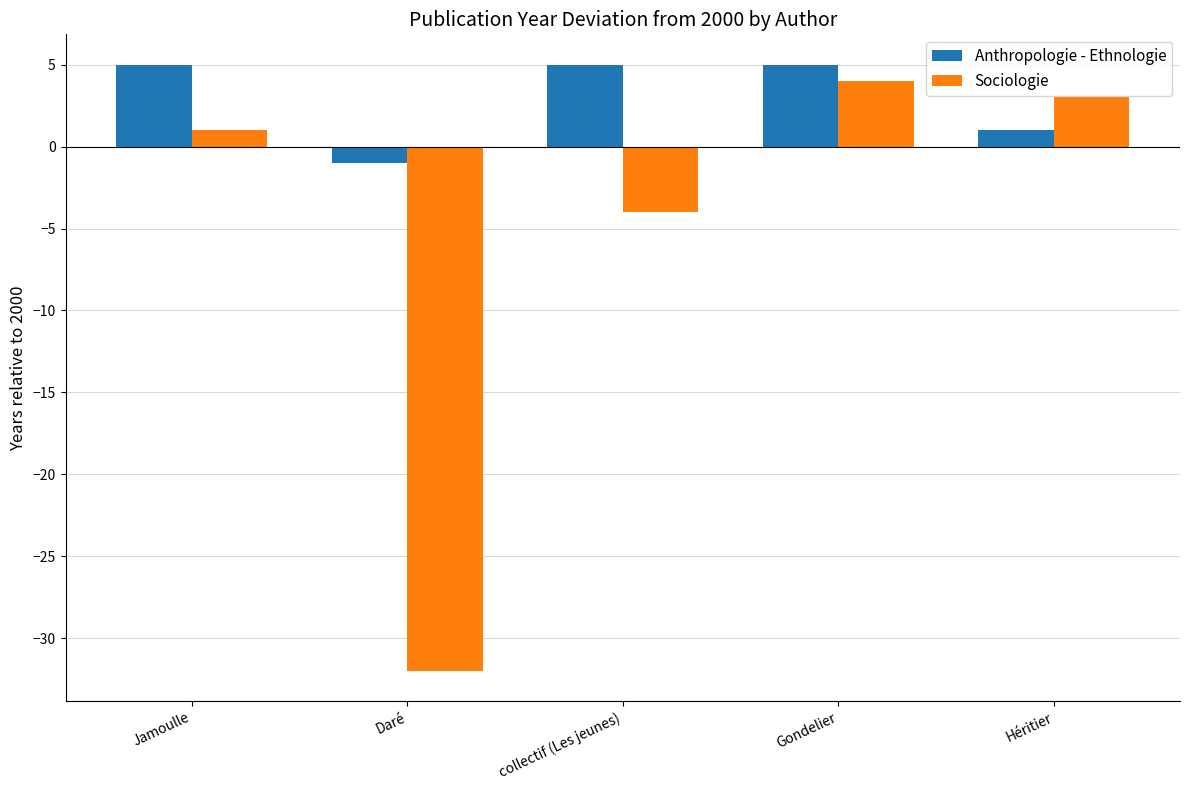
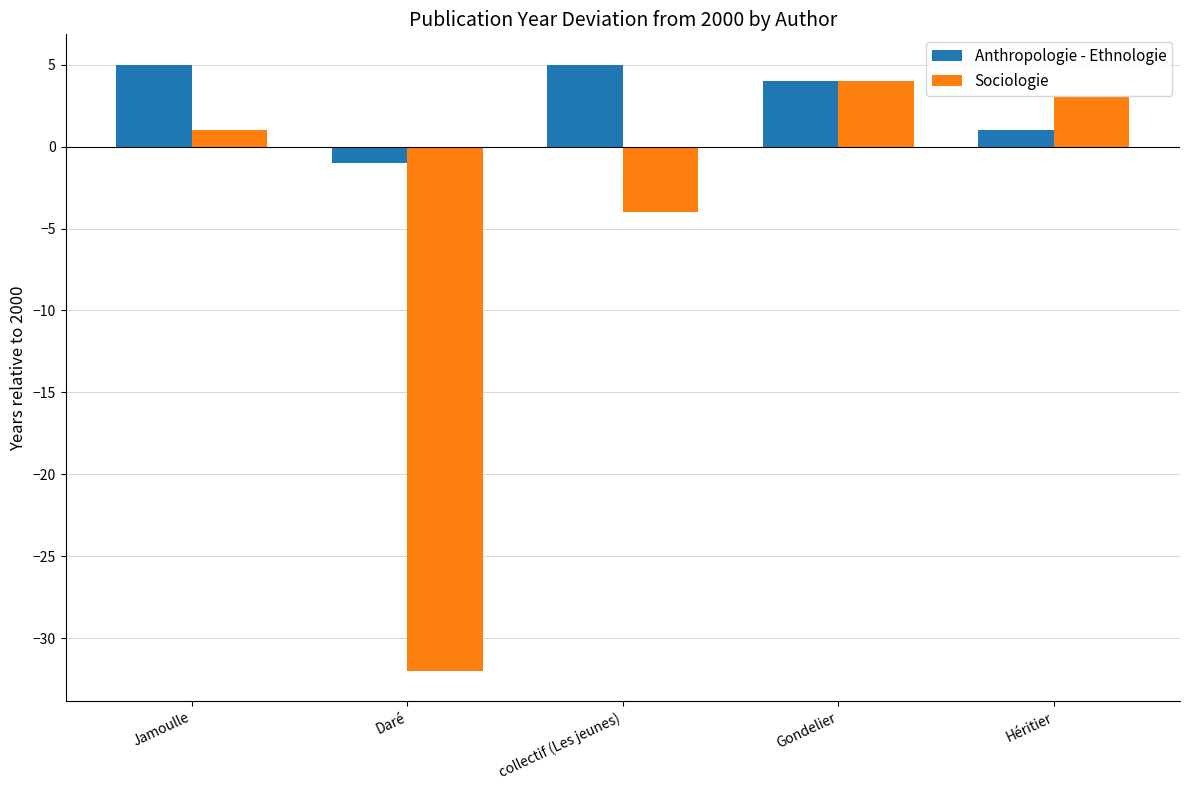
Anthropologie - Ethnologie, Gondelier: 5.0 -> 4.0
